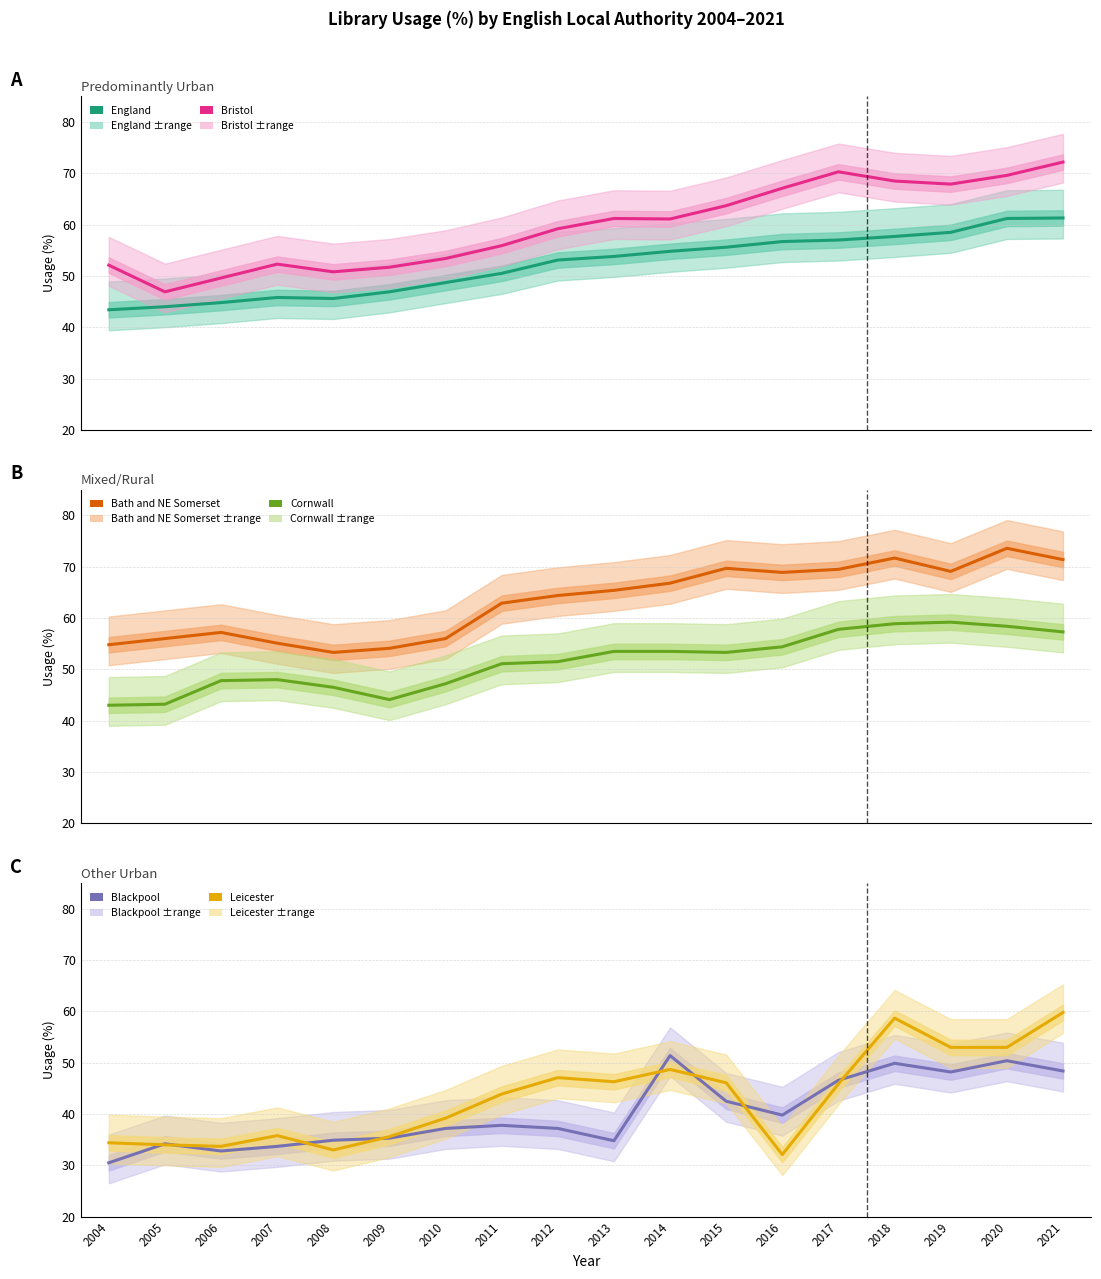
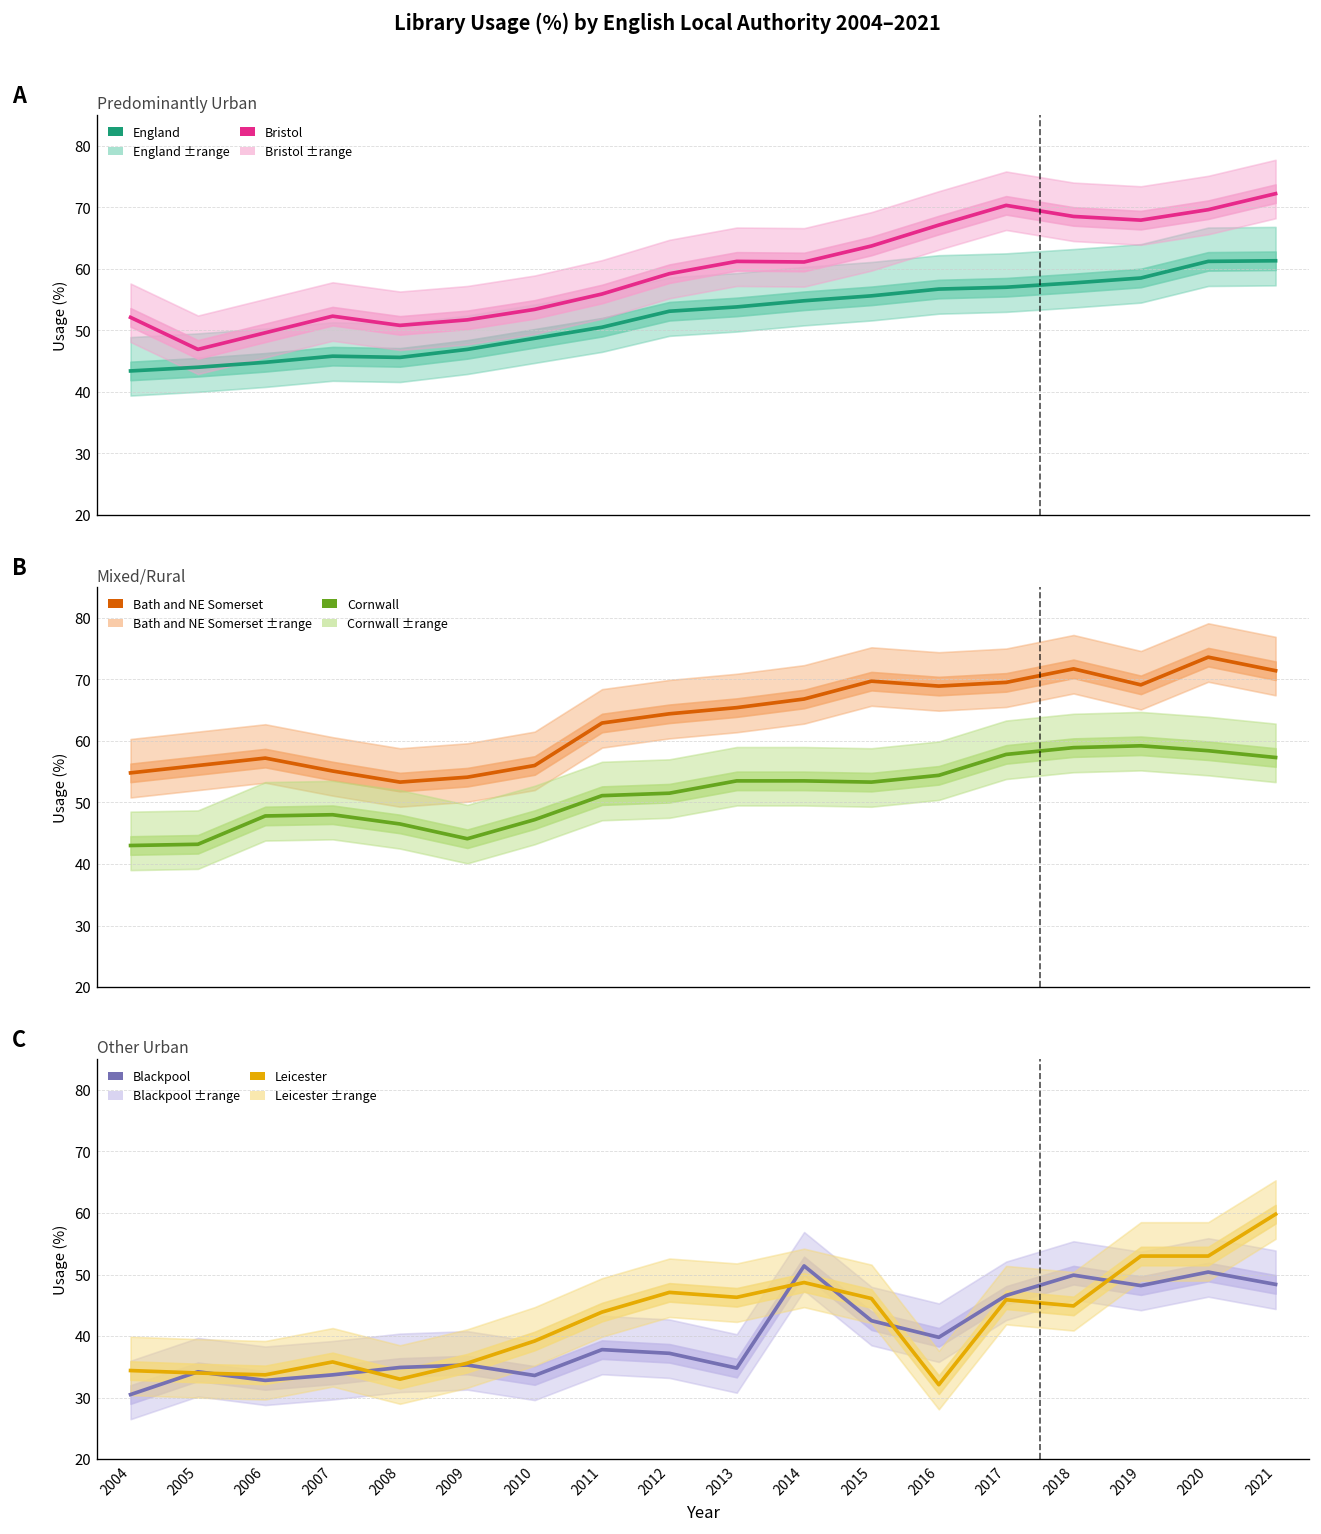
Other Urban, Blackpool, 2010: 37 -> 34
Other Urban, Leicester, 2018: 59 -> 45
